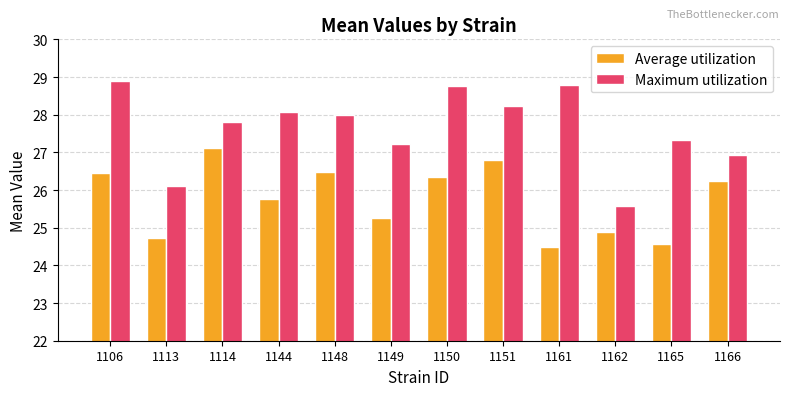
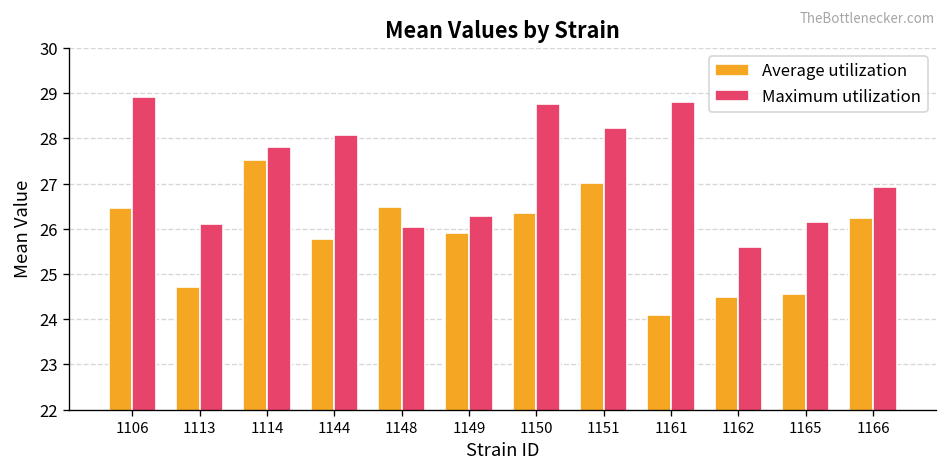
Average utilization, 1114: 27.1 -> 27.5
Maximum utilization, 1148: 28.0 -> 26.0
Average utilization, 1149: 25.3 -> 25.9
Maximum utilization, 1149: 27.2 -> 26.3
Average utilization, 1151: 26.8 -> 27.0
Average utilization, 1161: 24.5 -> 24.1
Average utilization, 1162: 24.9 -> 24.5
Maximum utilization, 1165: 27.3 -> 26.2
